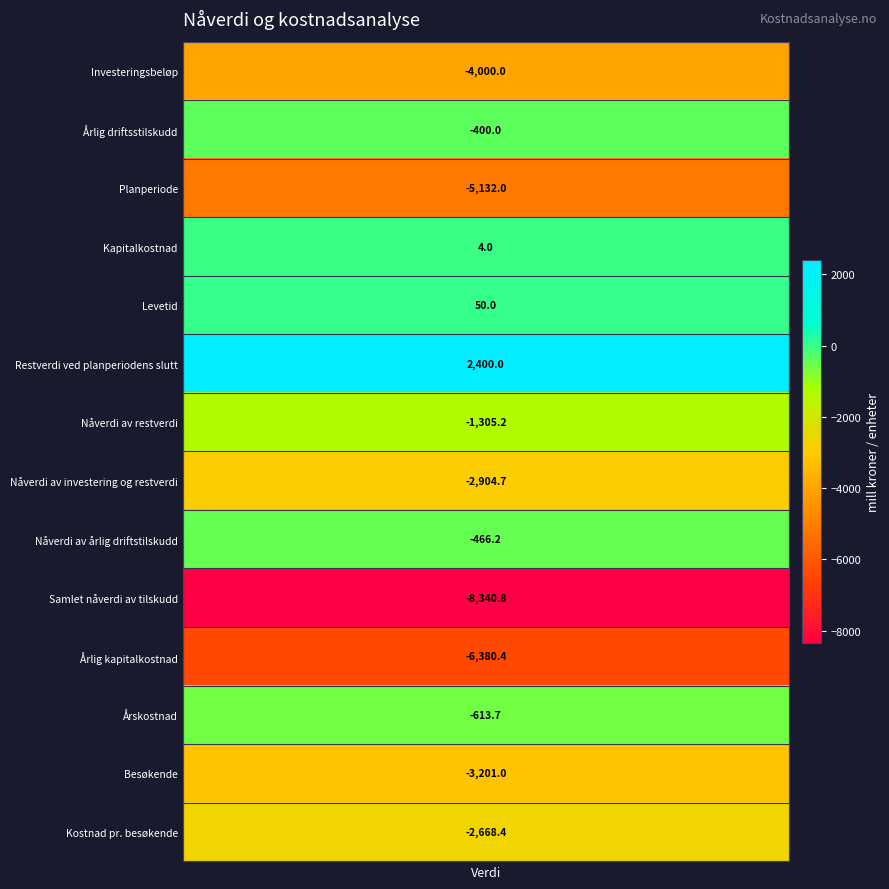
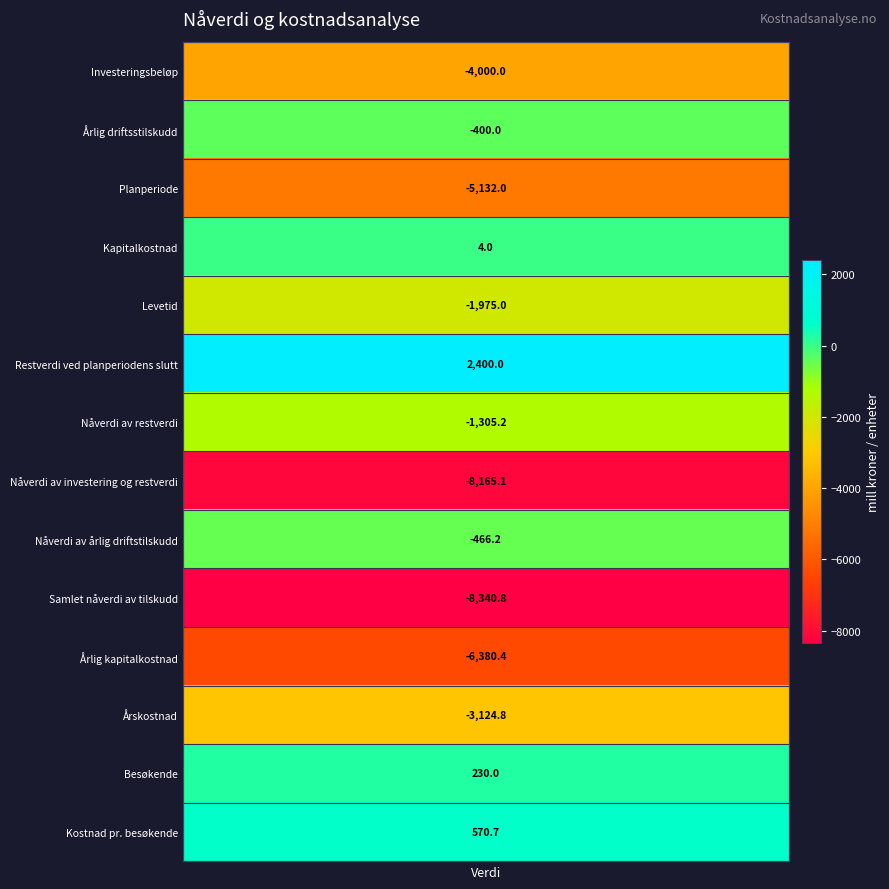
Levetid, Verdi: 50.0 -> -1,975.0
Nåverdi av investering og restverdi, Verdi: -2,904.7 -> -8,165.1
Årskostnad, Verdi: -613.7 -> -3,124.8
Besøkende, Verdi: -3,201.0 -> 230.0
Kostnad pr. besøkende, Verdi: -2,668.4 -> 570.7
